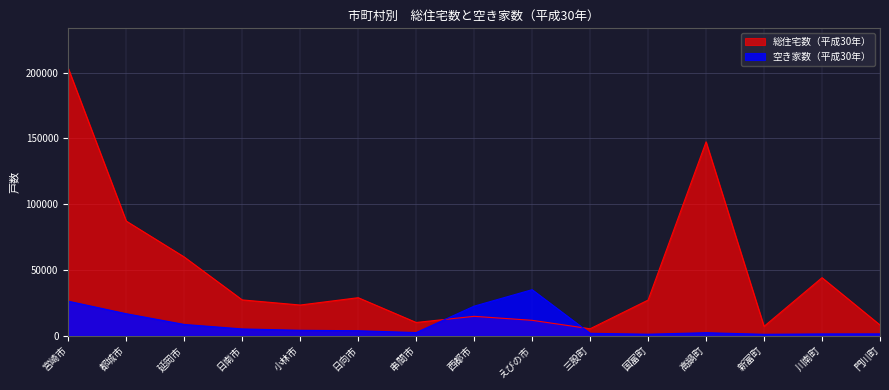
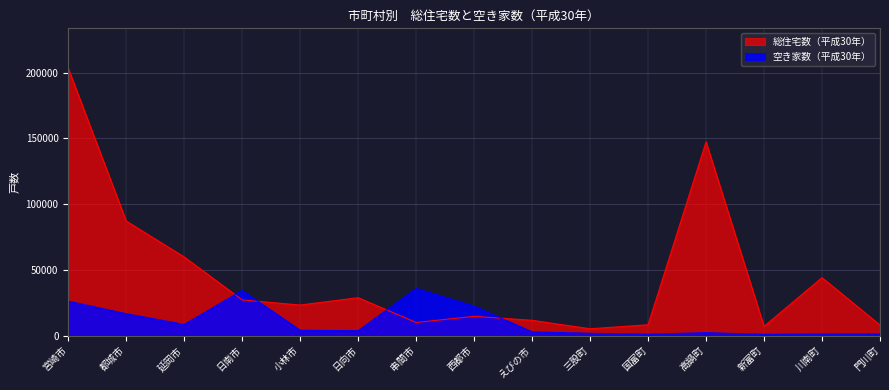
空き家数（平成30年）, 日南市: 5000 -> 34000
空き家数（平成30年）, 串間市: 2000 -> 36000
空き家数（平成30年）, えびの市: 35000 -> 3000
総住宅数（平成30年）, 国富町: 27000 -> 8000
